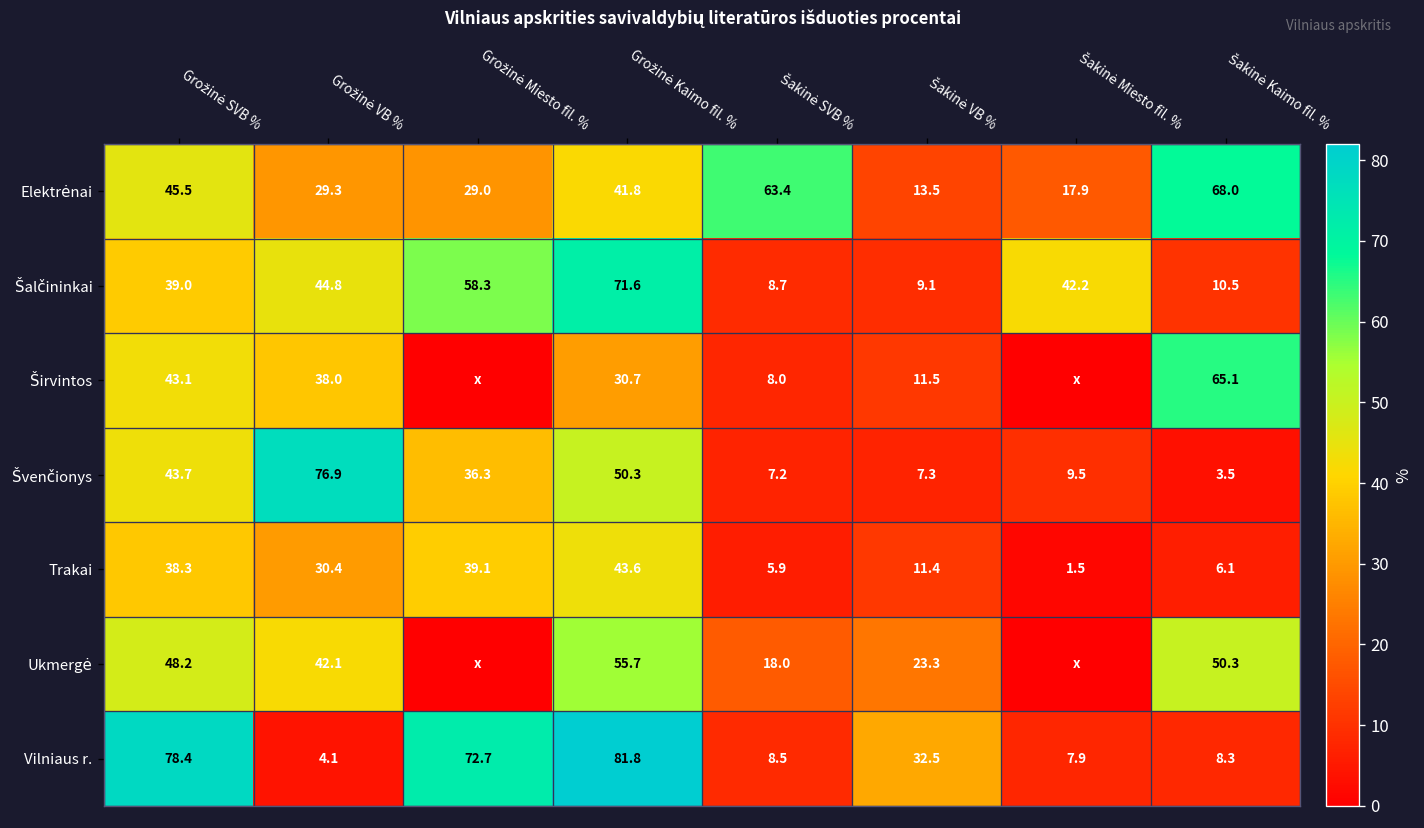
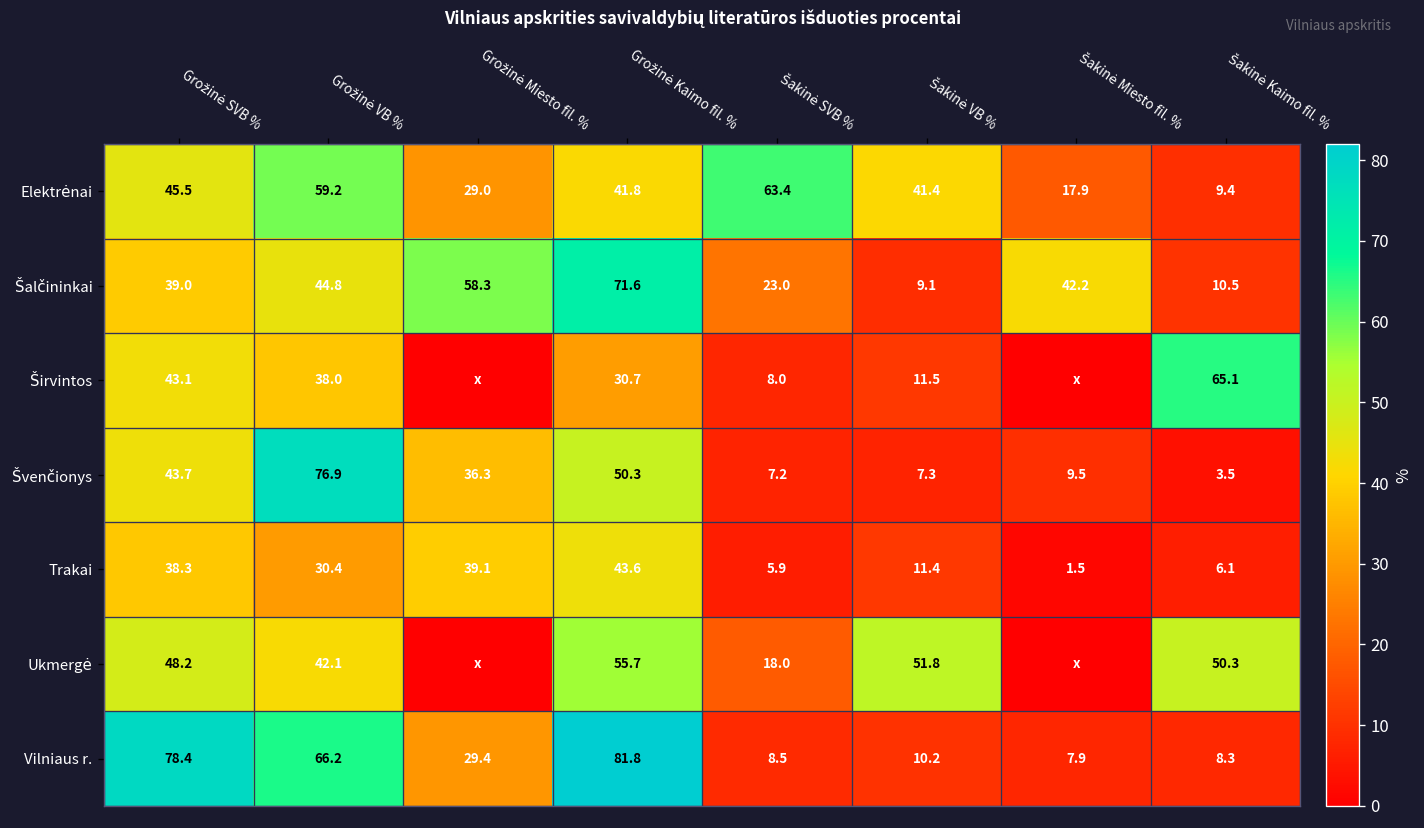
Elektrėnai, Grožinė VB %: 29.3 -> 59.2
Elektrėnai, Šakinė VB %: 13.5 -> 41.4
Elektrėnai, Šakinė Kaimo fil. %: 68.0 -> 9.4
Šalčininkai, Šakinė SVB %: 8.7 -> 23.0
Ukmergė, Šakinė VB %: 23.3 -> 51.8
Vilniaus r., Grožinė VB %: 4.1 -> 66.2
Vilniaus r., Grožinė Miesto fil. %: 72.7 -> 29.4
Vilniaus r., Šakinė VB %: 32.5 -> 10.2
